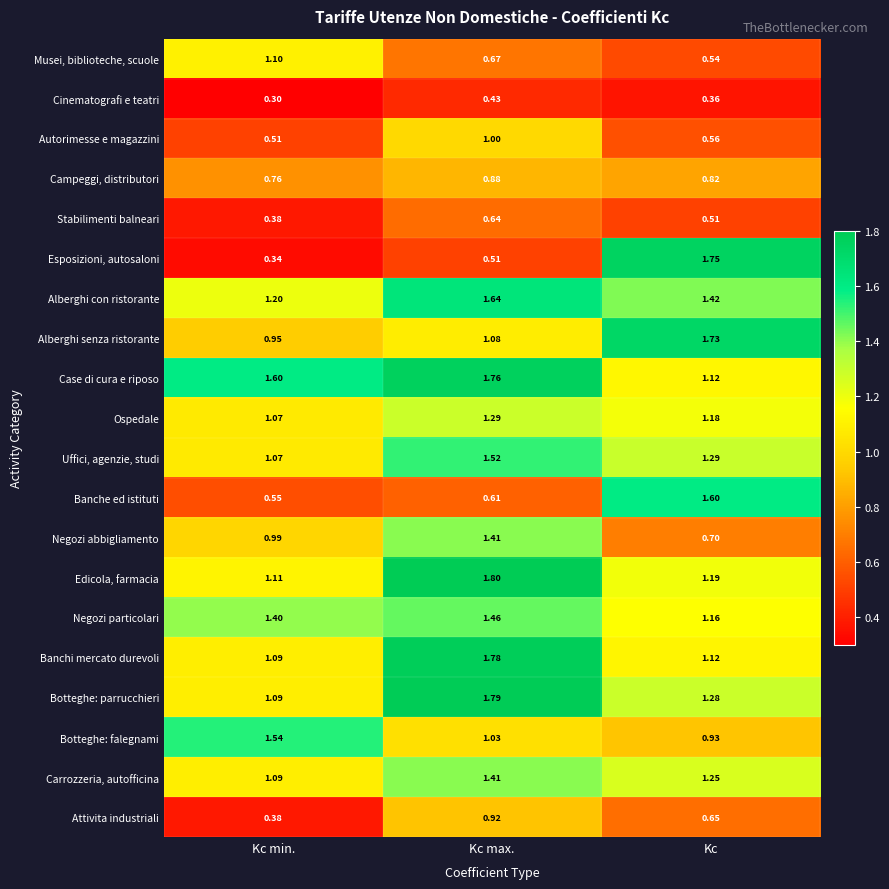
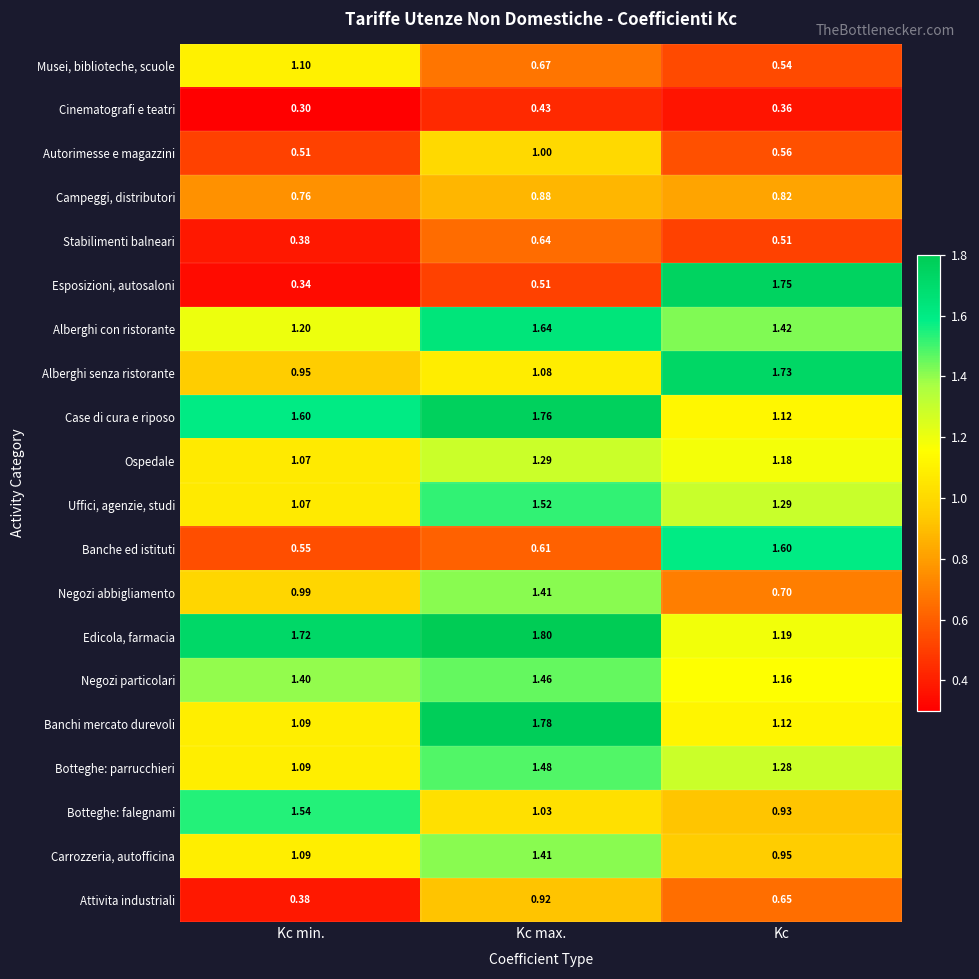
Edicola, farmacia, Kc min.: 1.11 -> 1.72
Botteghe: parrucchieri, Kc max.: 1.79 -> 1.48
Carrozzeria, autofficina, Kc: 1.25 -> 0.95
